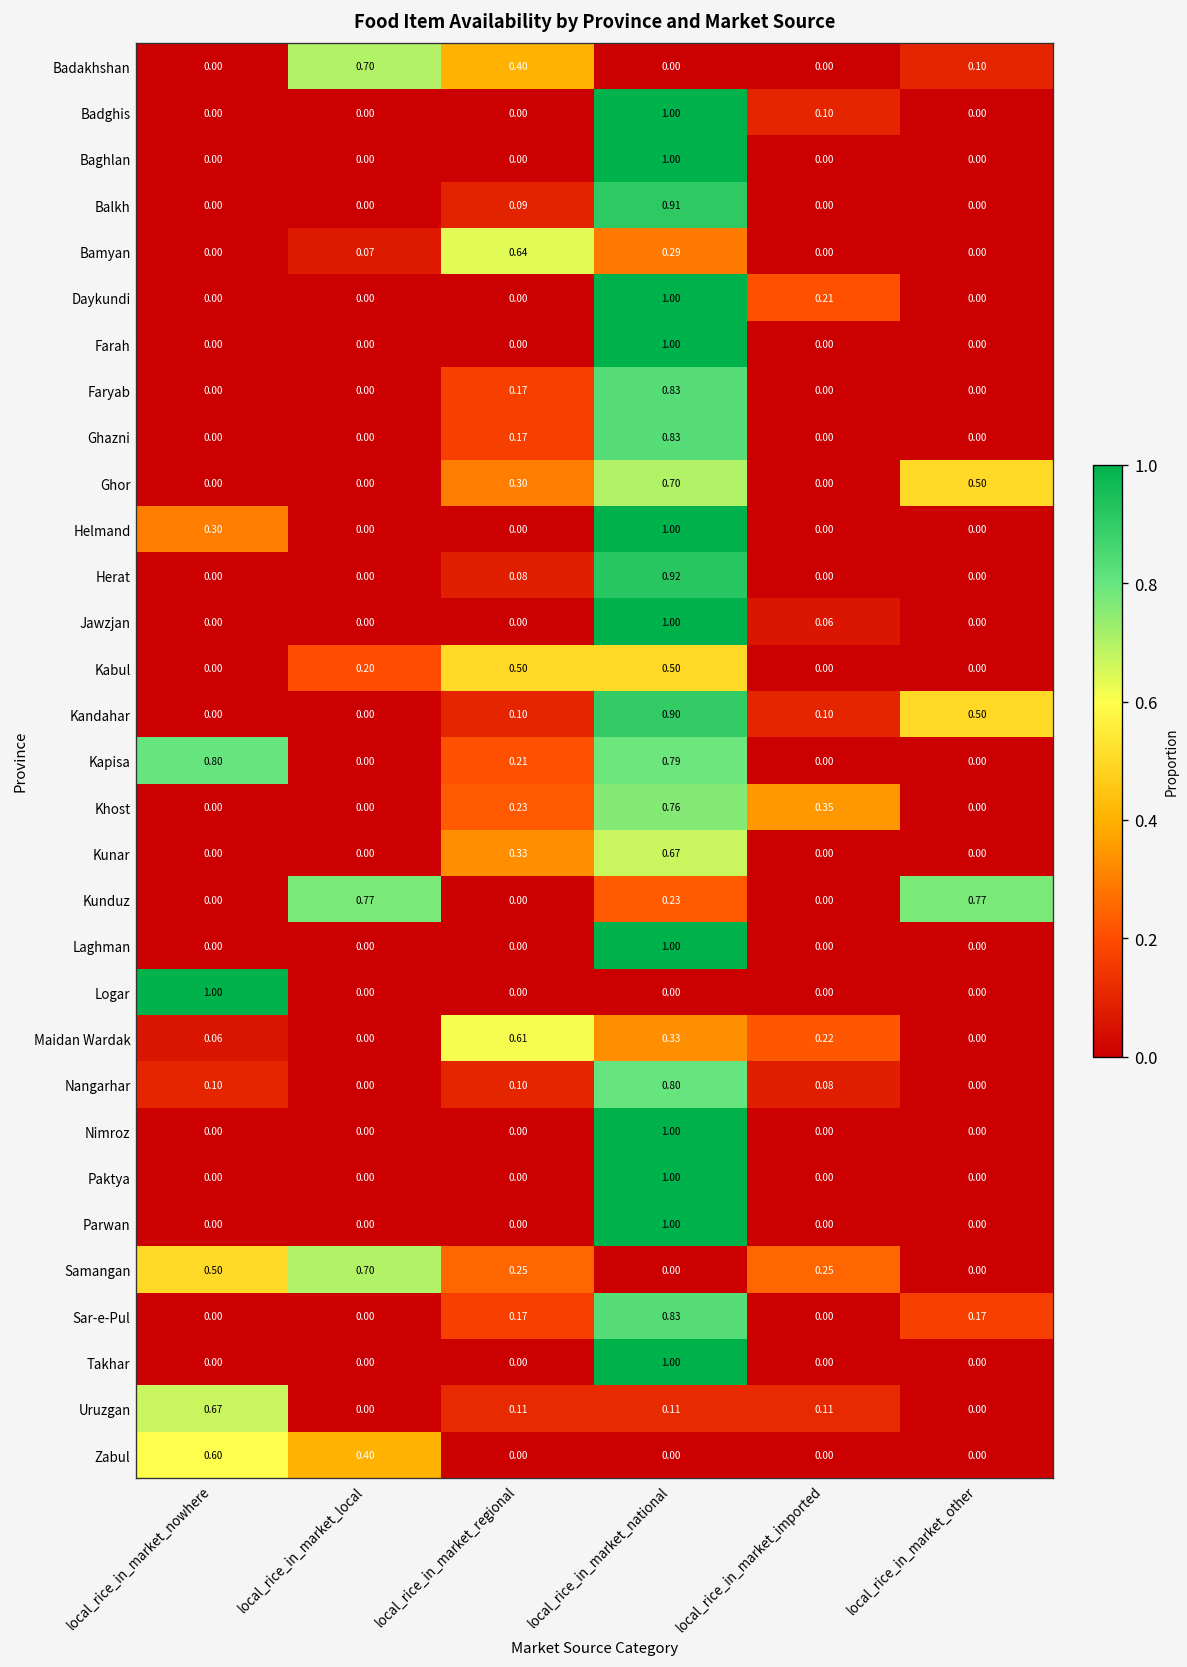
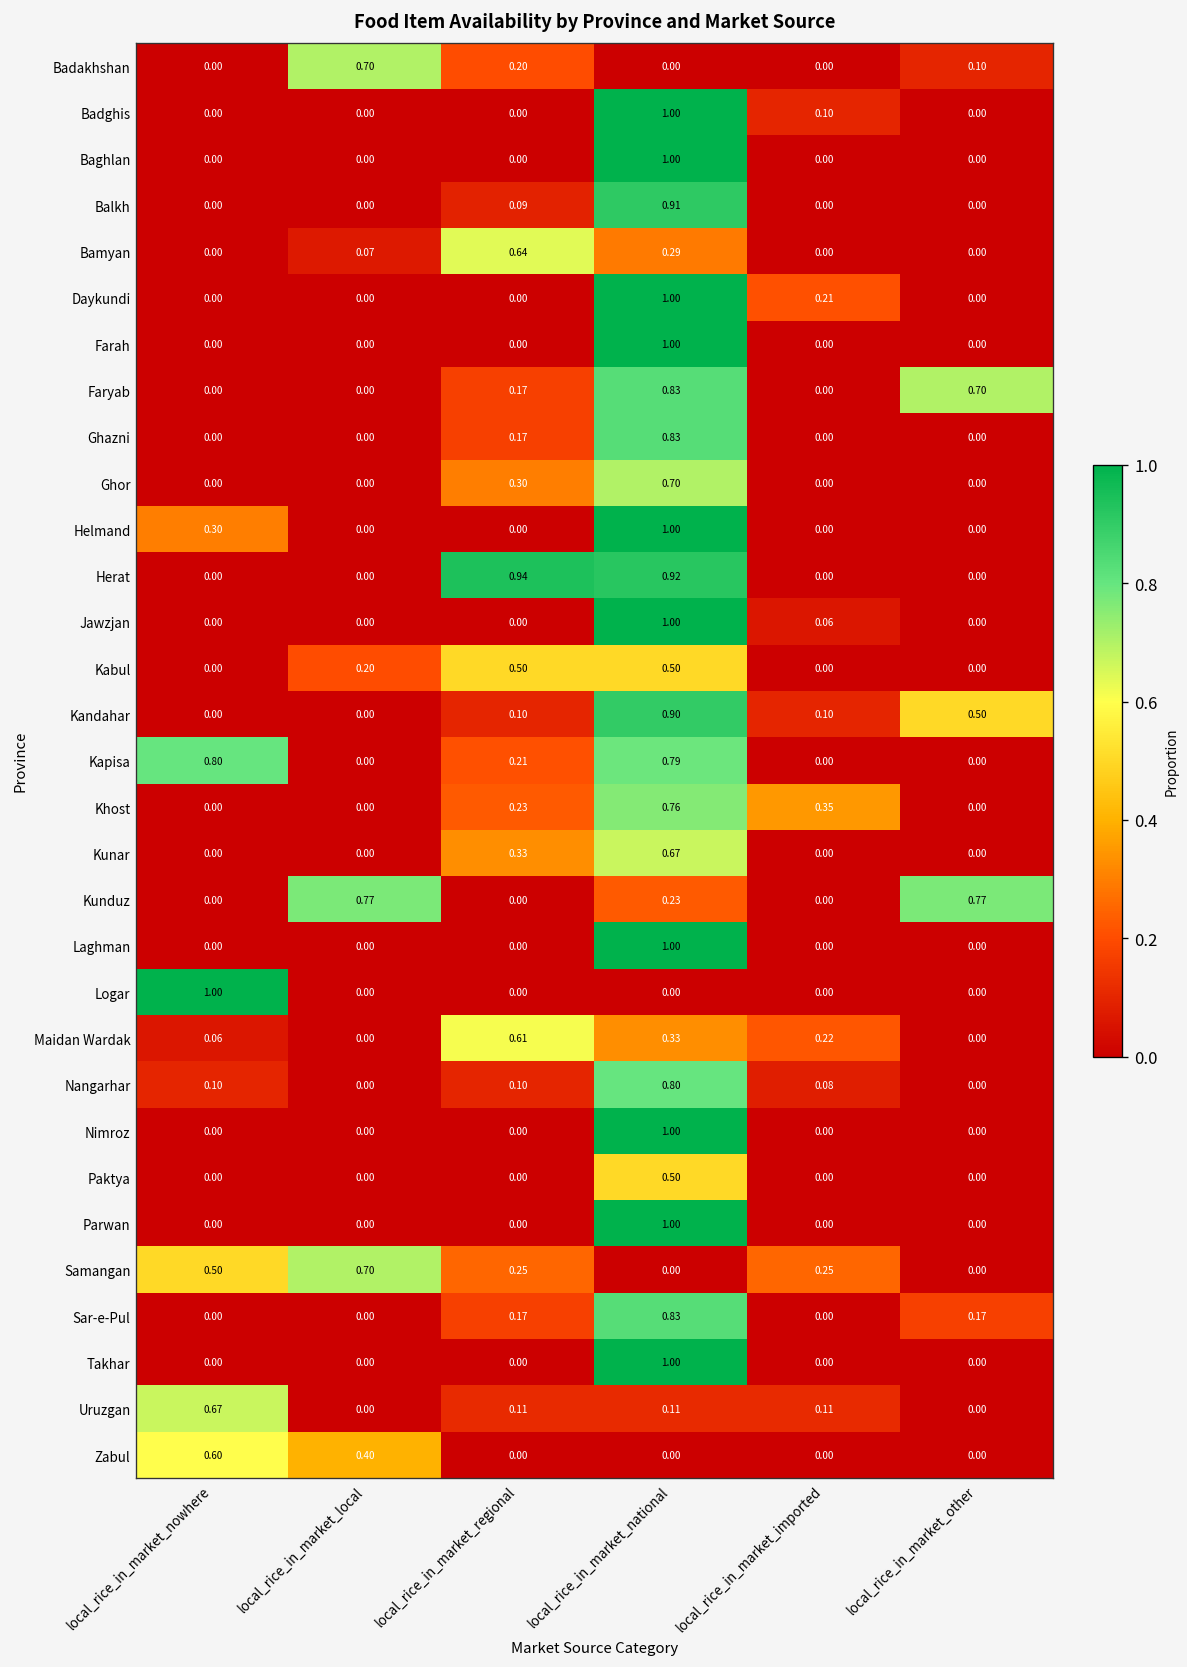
Badakhshan, local_rice_in_market_regional: 0.40 -> 0.20
Faryab, local_rice_in_market_other: 0.00 -> 0.70
Ghor, local_rice_in_market_other: 0.50 -> 0.00
Herat, local_rice_in_market_regional: 0.08 -> 0.94
Paktya, local_rice_in_market_national: 1.00 -> 0.50
